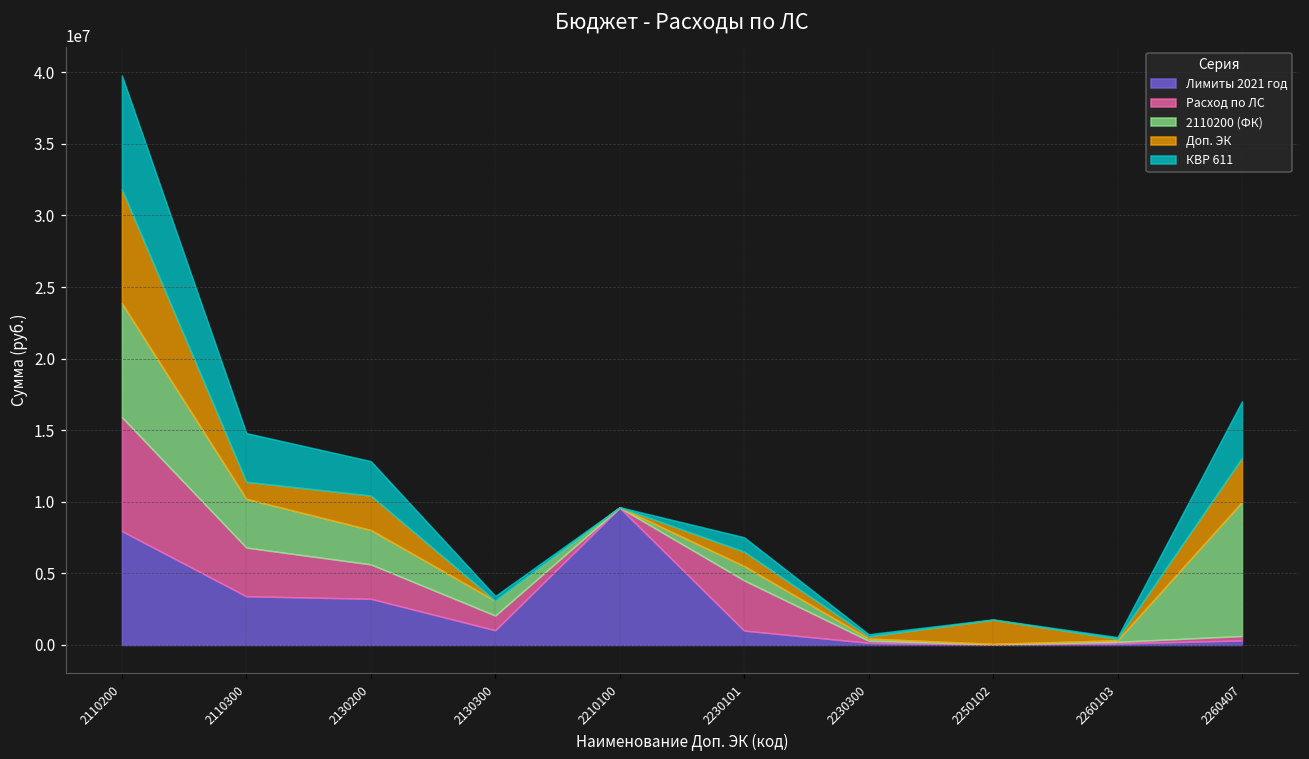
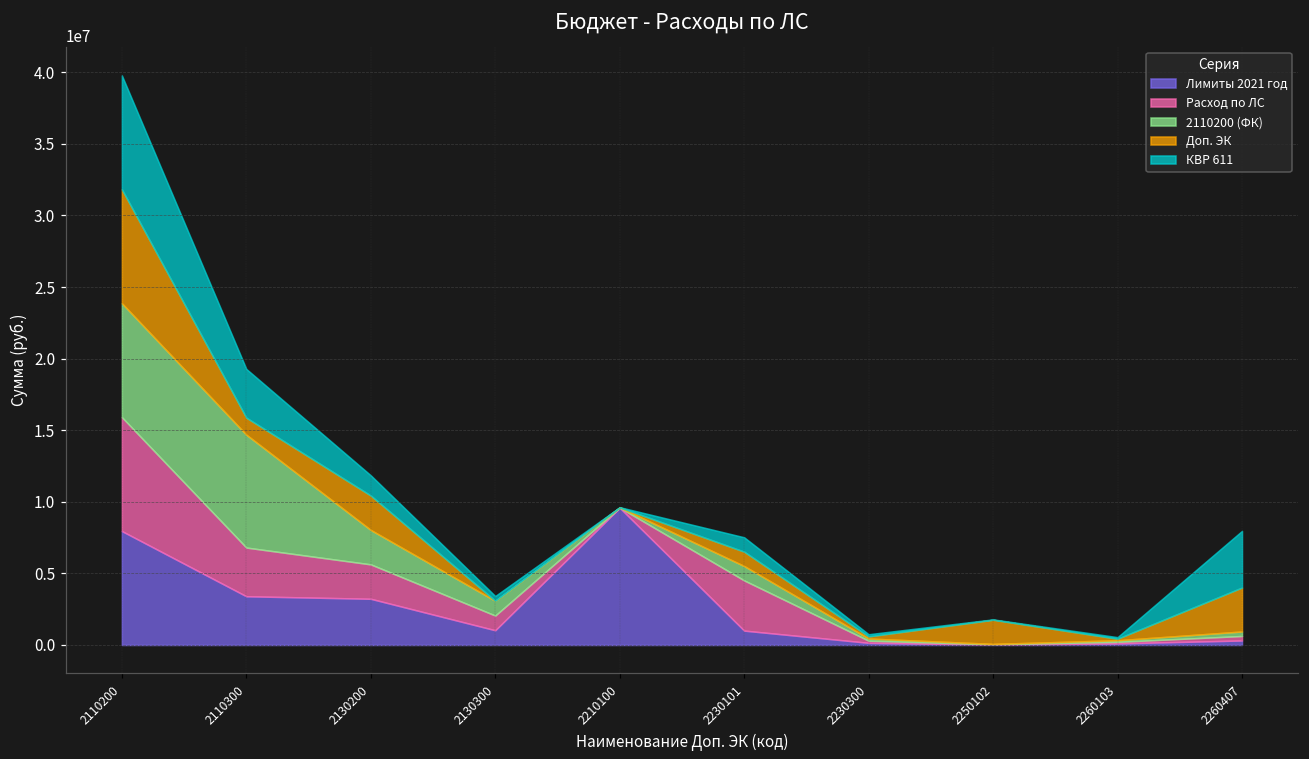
2110200 (ФК), 2110300: 3400000 -> 7900000
КВР 611, 2130200: 2400000 -> 1400000
2110200 (ФК), 2260407: 9400000 -> 300000
